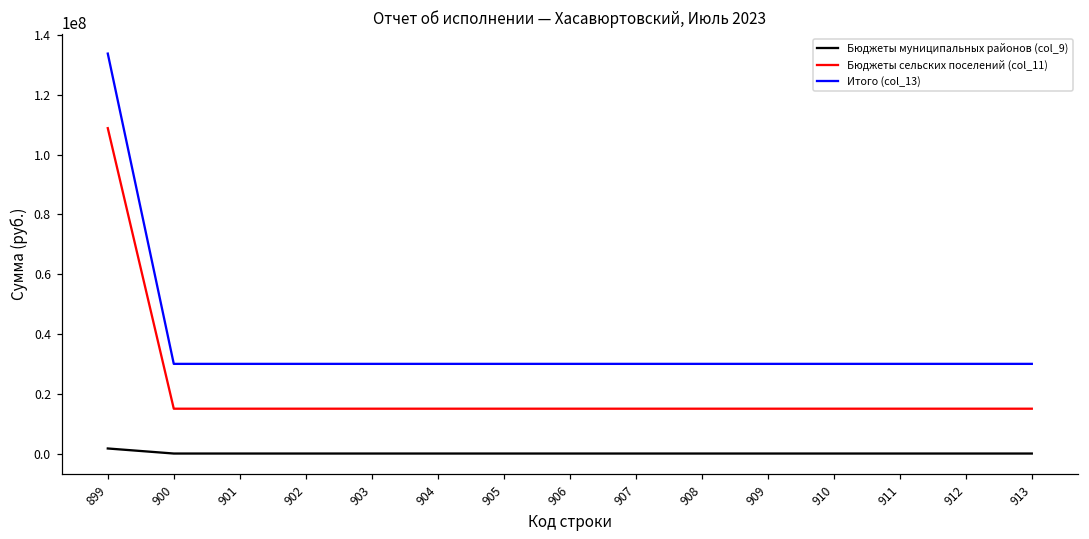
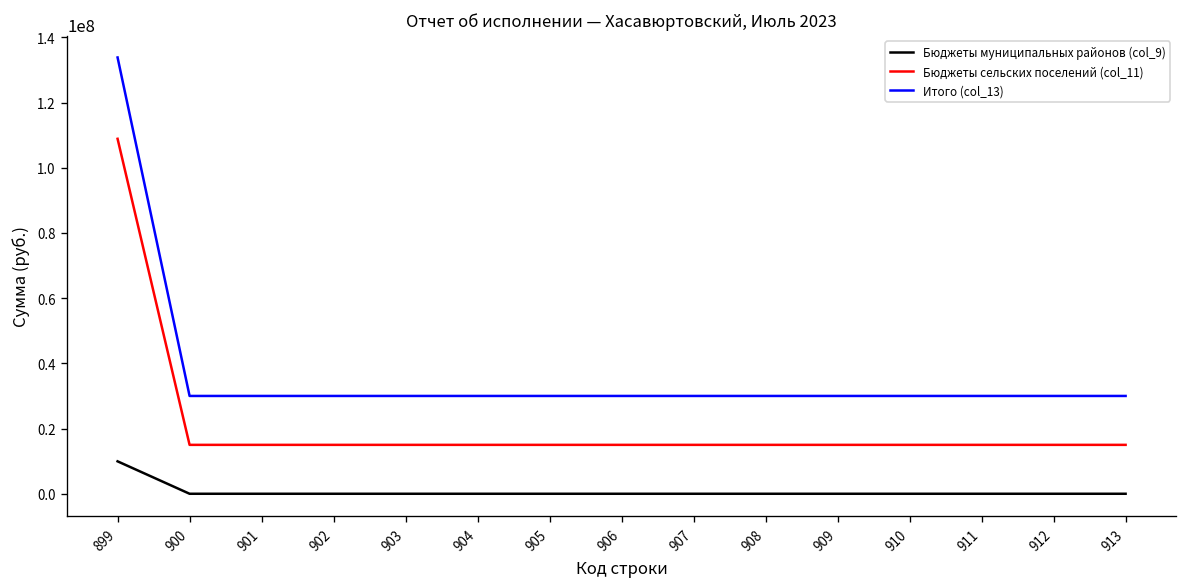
Бюджеты муниципальных районов (col_9), 899: 2000000 -> 10000000
